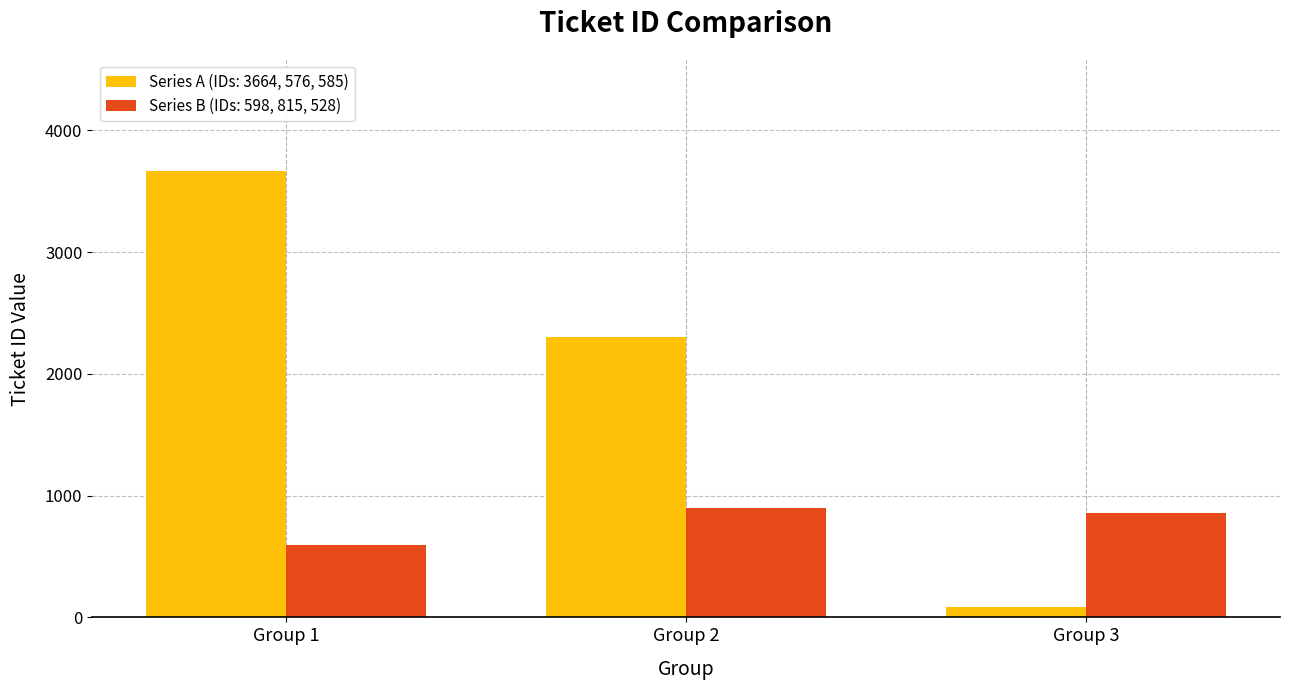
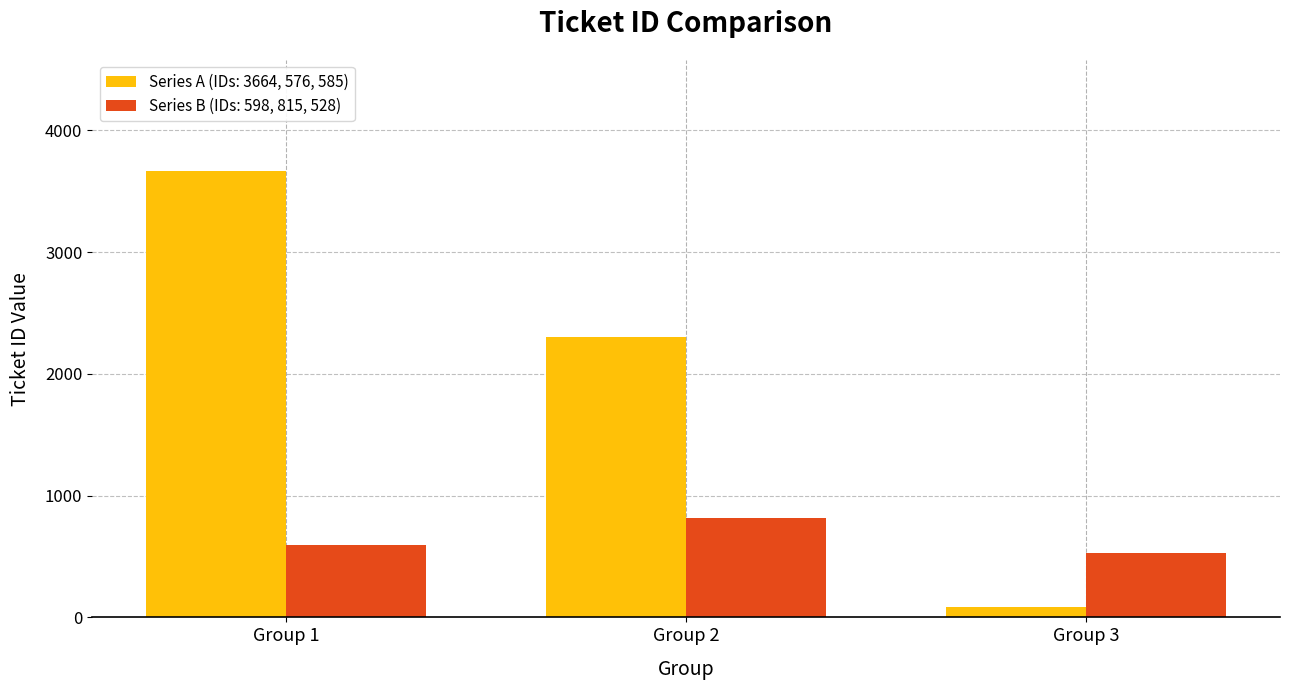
Series B (IDs: 598, 815, 528), Group 2: 900 -> 820
Series B (IDs: 598, 815, 528), Group 3: 850 -> 530
